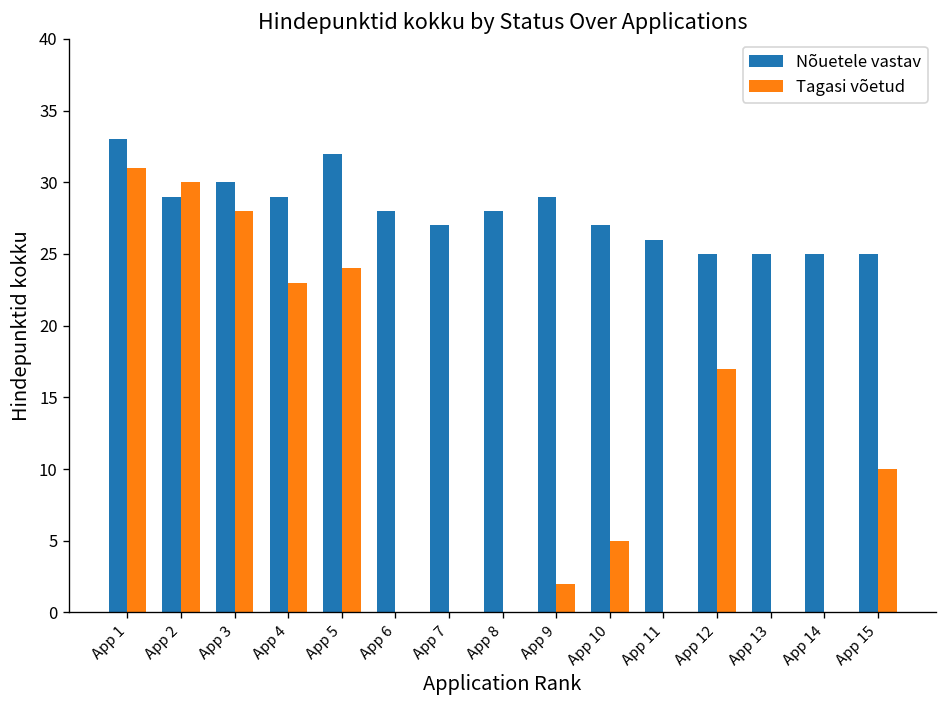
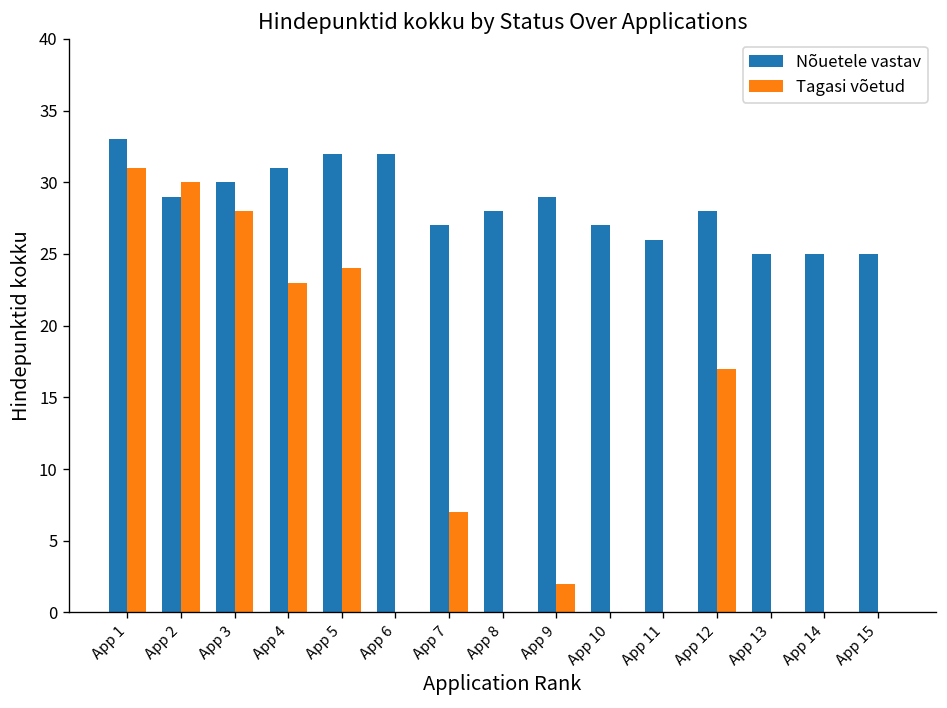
Nõuetele vastav, App 4: 29 -> 31
Nõuetele vastav, App 6: 28 -> 32
Tagasi võetud, App 7: 0 -> 7
Tagasi võetud, App 10: 5 -> 0
Nõuetele vastav, App 12: 25 -> 28
Tagasi võetud, App 15: 10 -> 0
